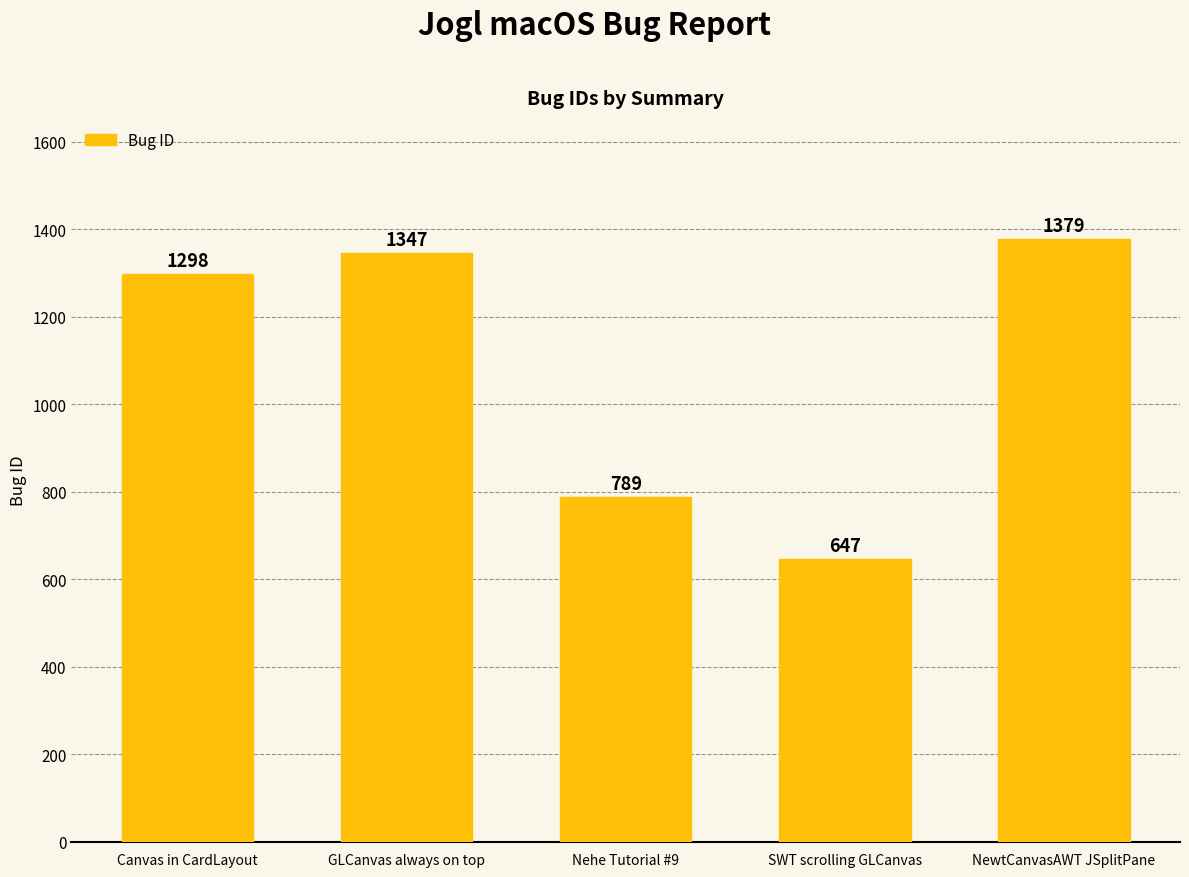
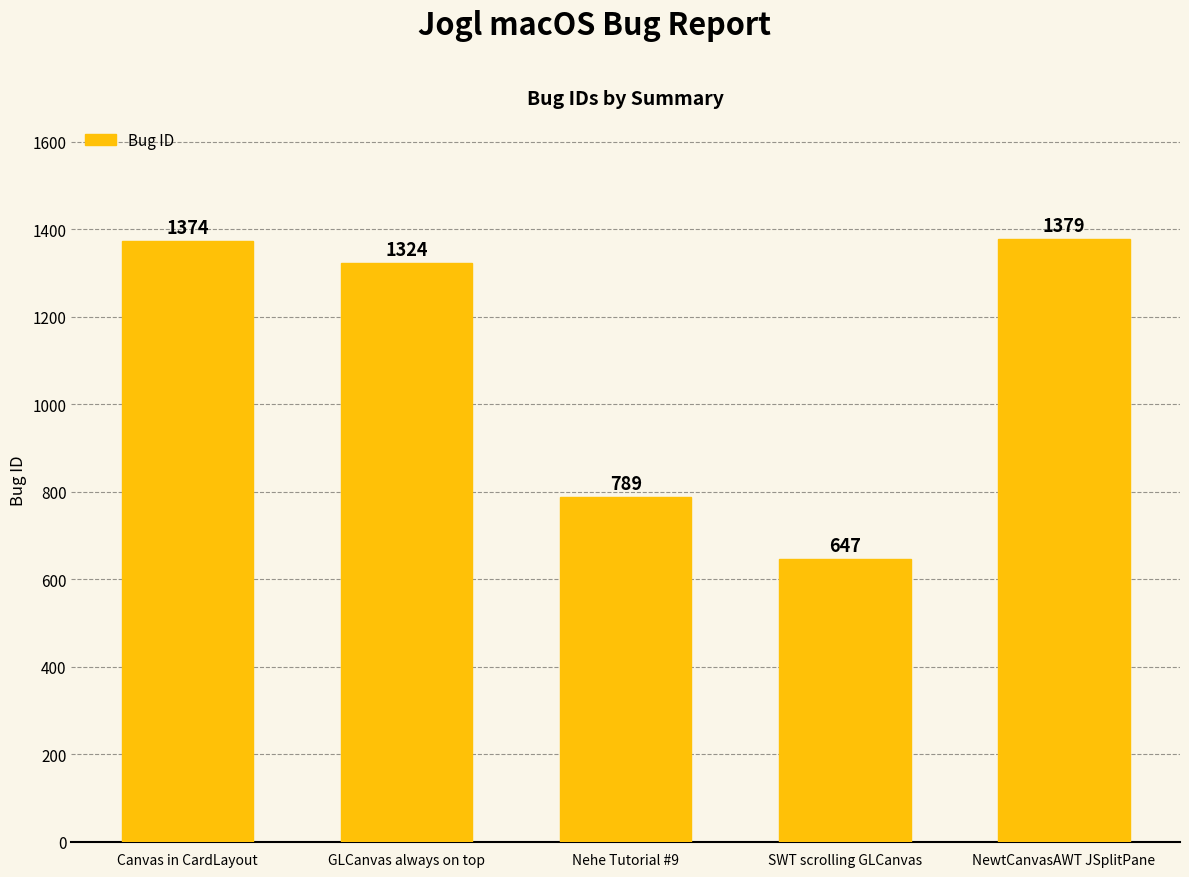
Canvas in CardLayout: 1298 -> 1374
GLCanvas always on top: 1347 -> 1324
